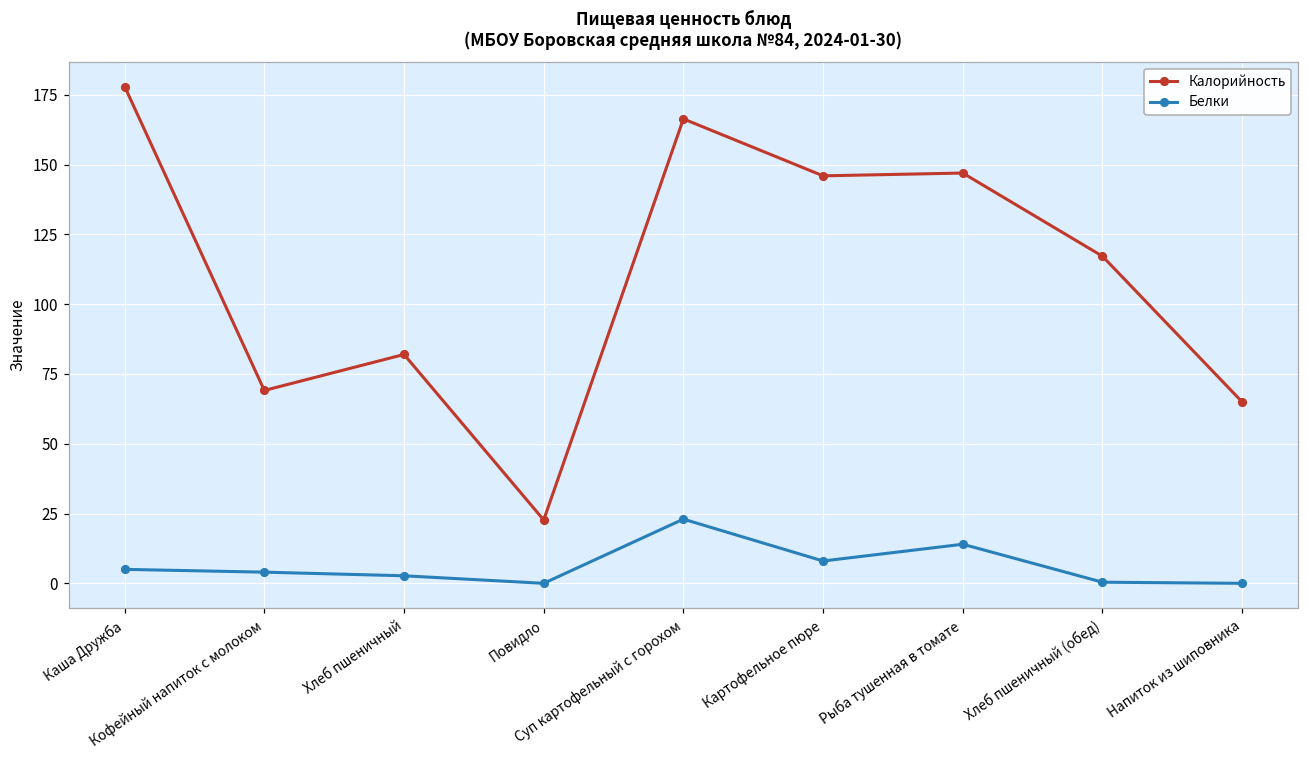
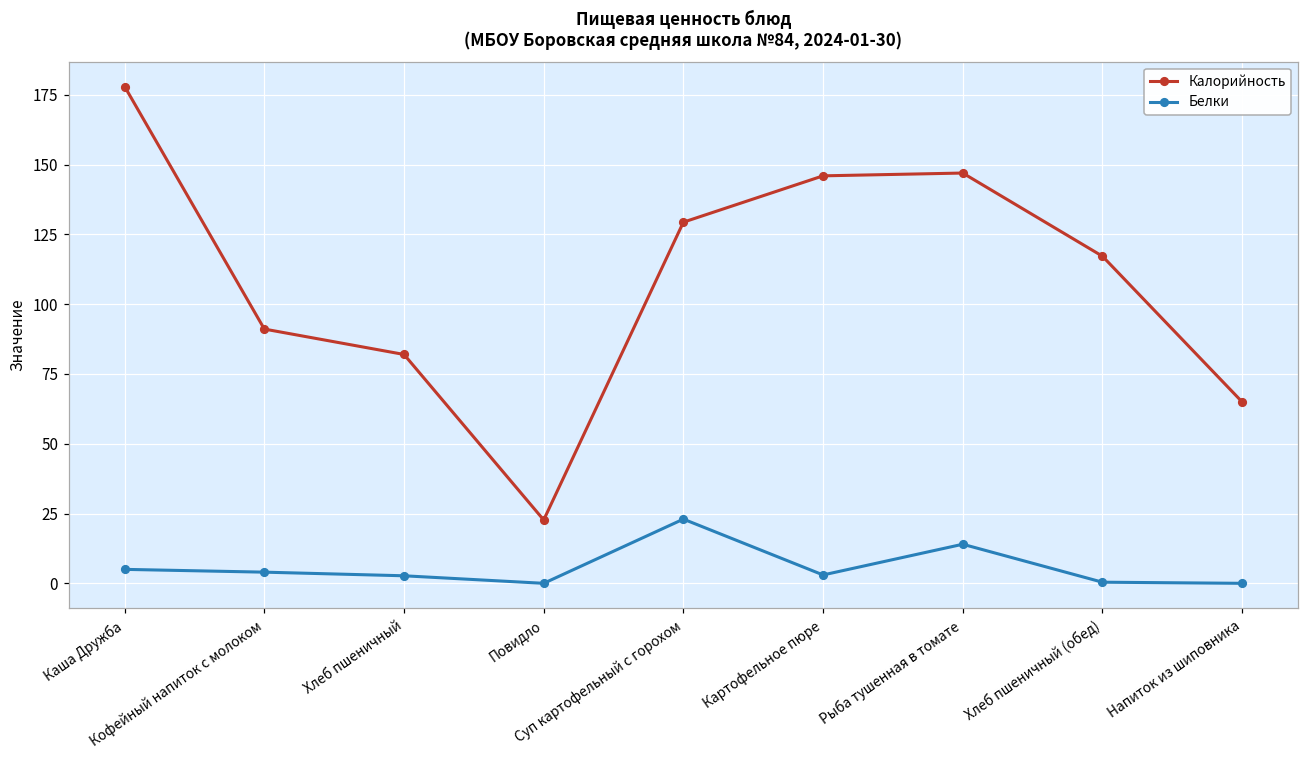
Калорийность, Кофейный напиток с молоком: 69 -> 91
Калорийность, Суп картофельный с горохом: 166 -> 129
Белки, Картофельное пюре: 8 -> 3
